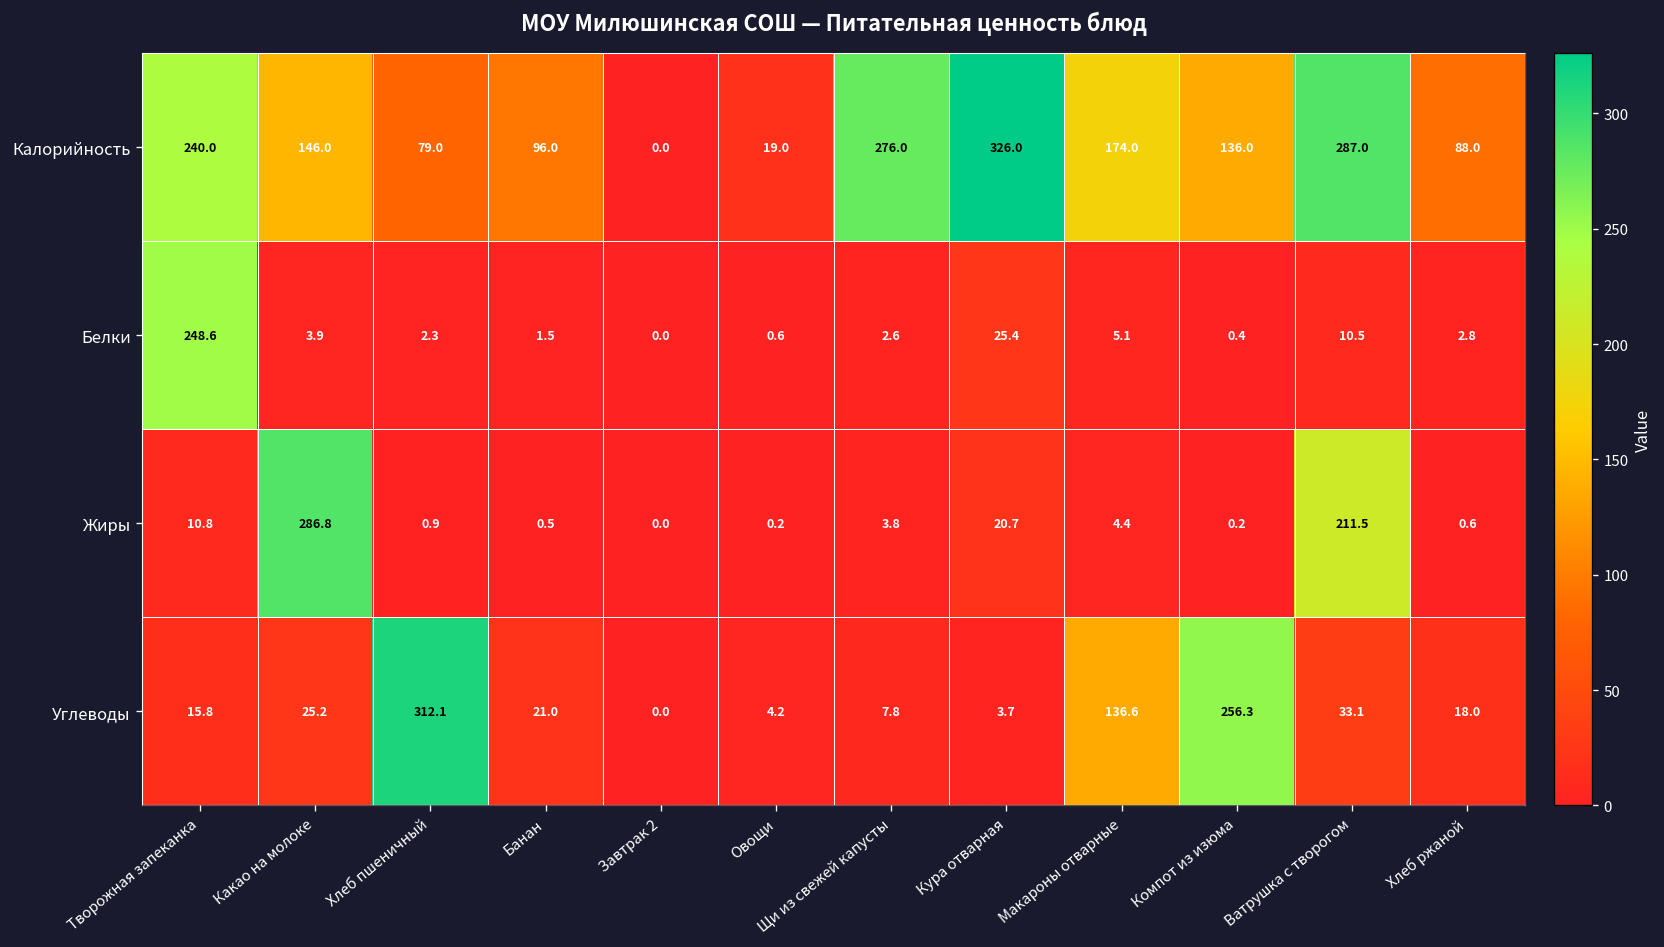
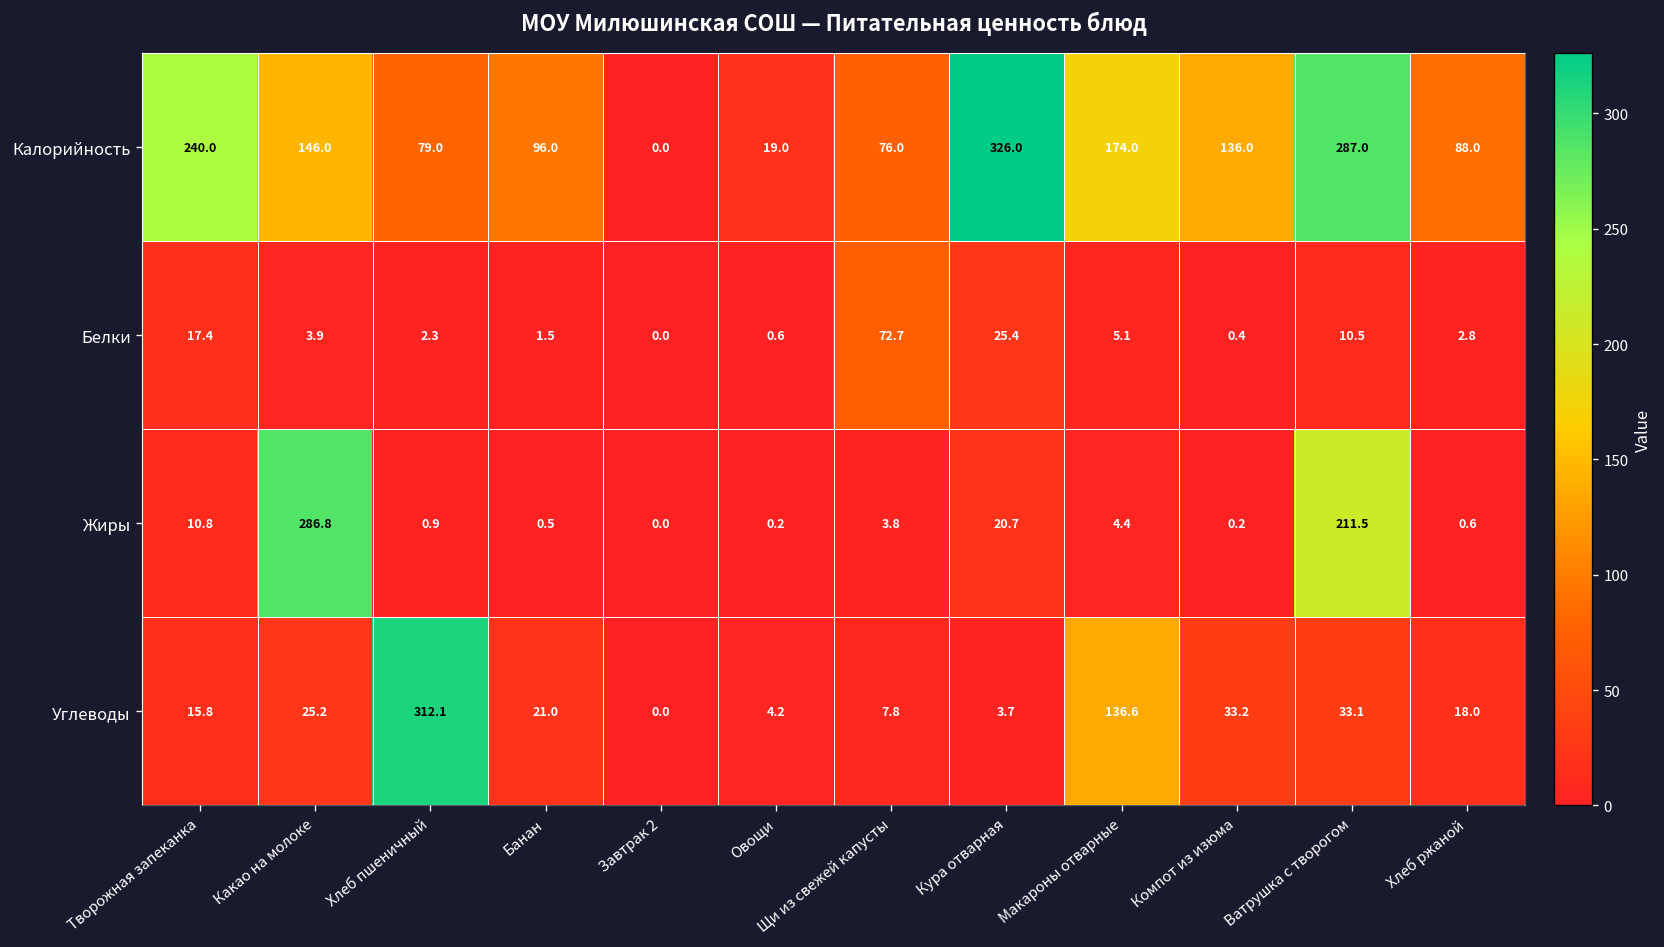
Калорийность, Щи из свежей капусты: 276.0 -> 76.0
Белки, Творожная запеканка: 248.6 -> 17.4
Белки, Щи из свежей капусты: 2.6 -> 72.7
Углеводы, Компот из изюма: 256.3 -> 33.2
